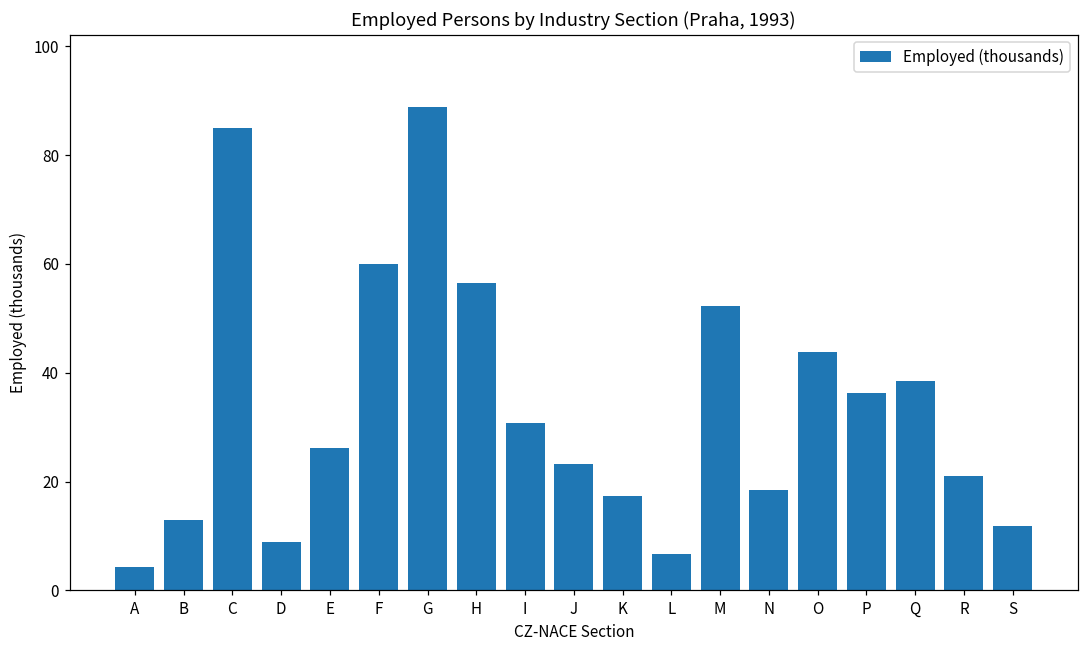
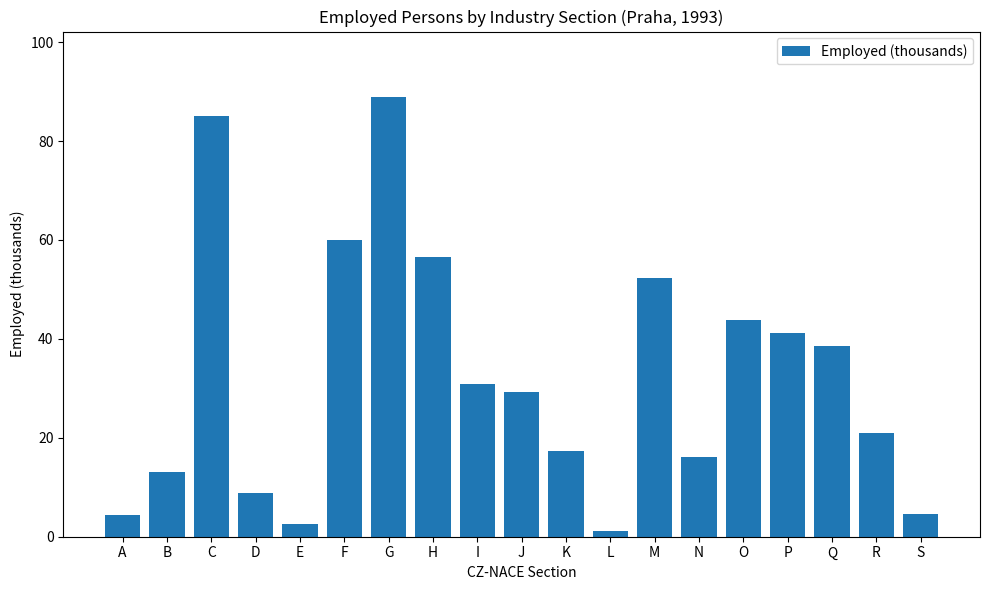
E: 26 -> 3
J: 23 -> 29
L: 7 -> 1
N: 18 -> 16
P: 36 -> 41
S: 12 -> 5
